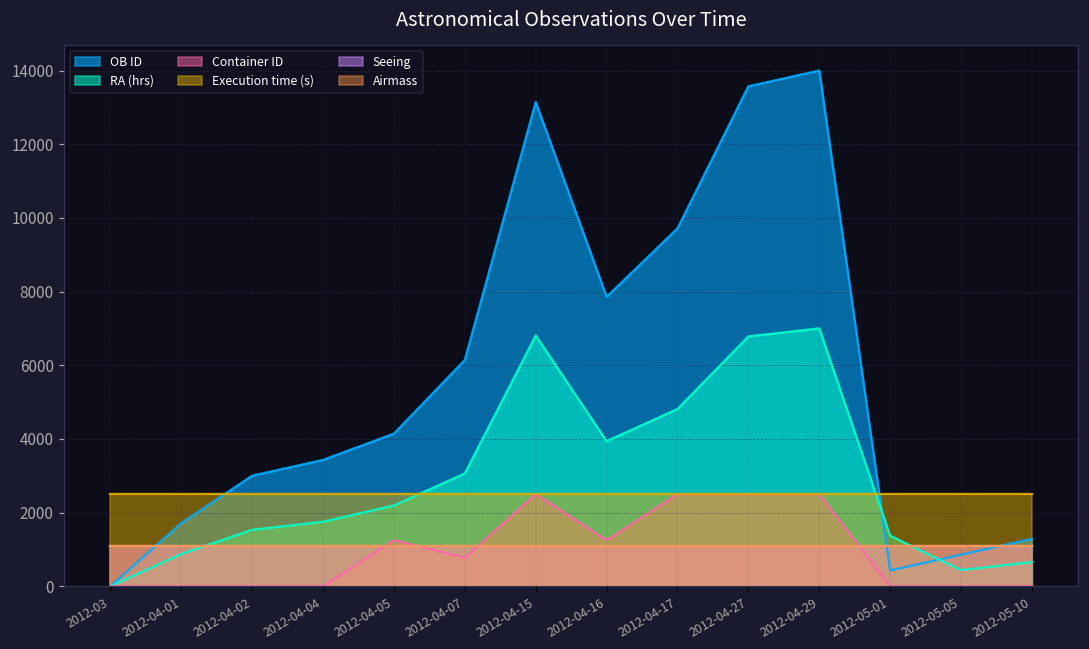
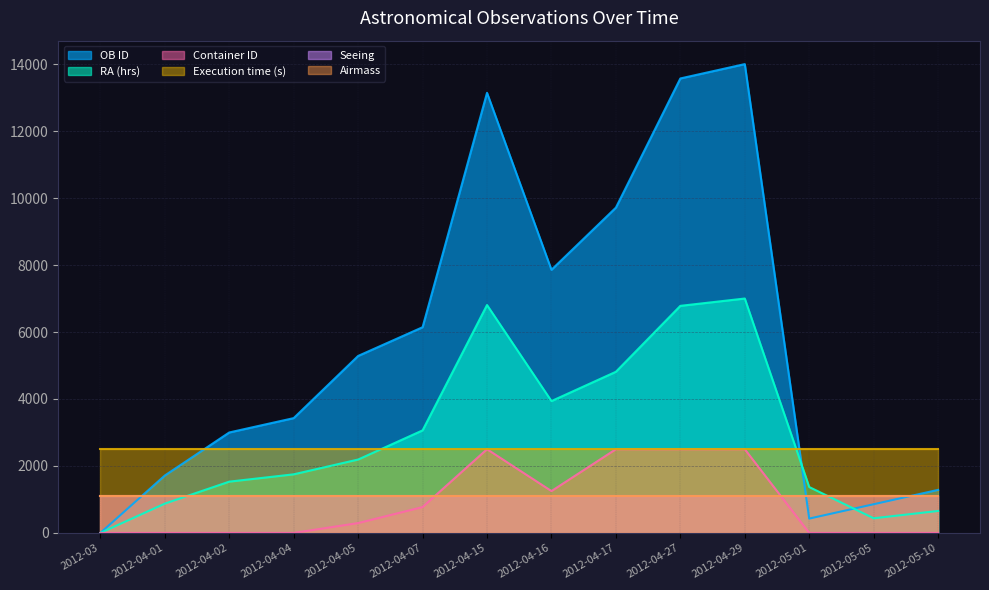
OB ID, 2012-04-05: 4100 -> 5300
Container ID, 2012-04-05: 1300 -> 300
